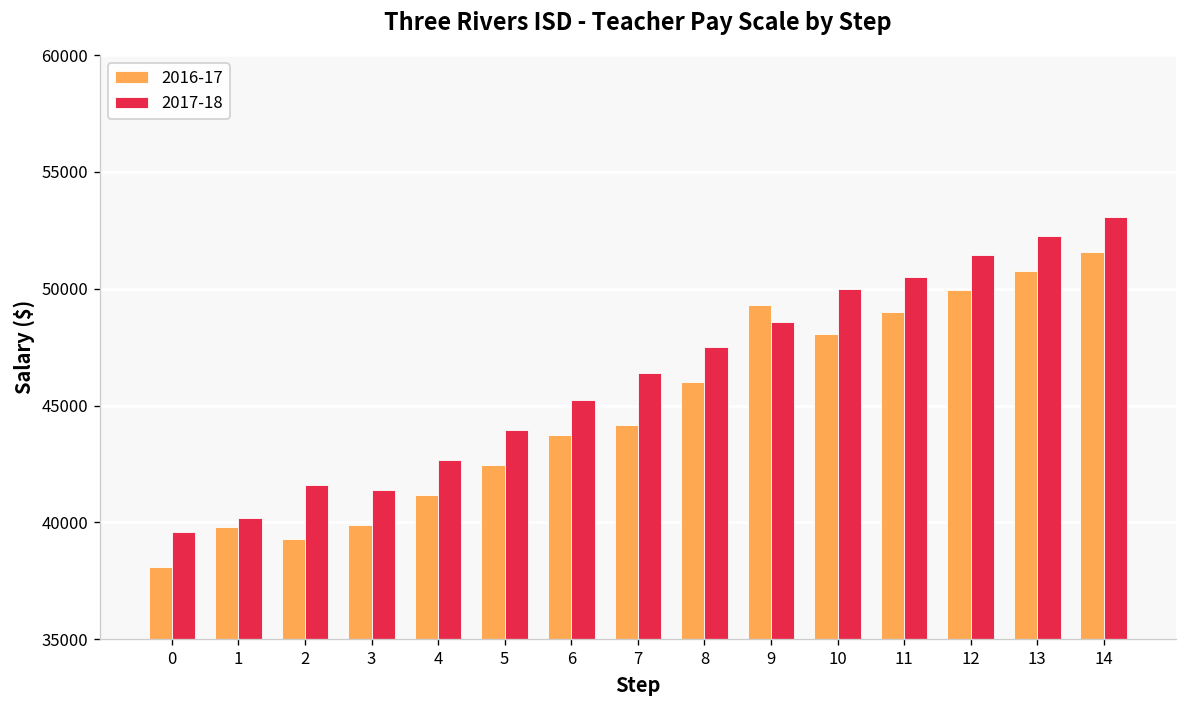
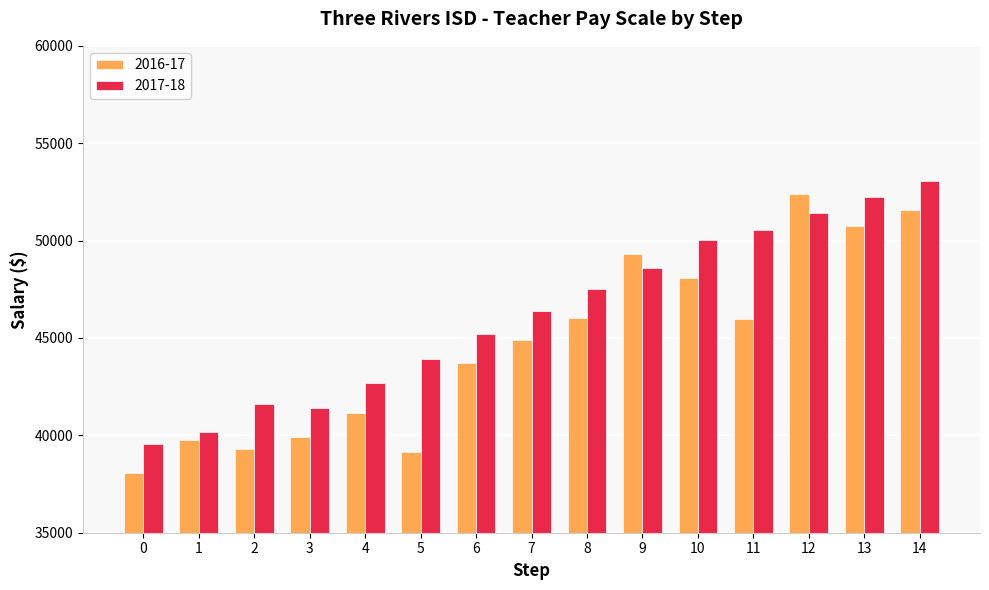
2016-17, 5: 42400 -> 39200
2016-17, 7: 44200 -> 44900
2016-17, 11: 49000 -> 46000
2016-17, 12: 49900 -> 52400
